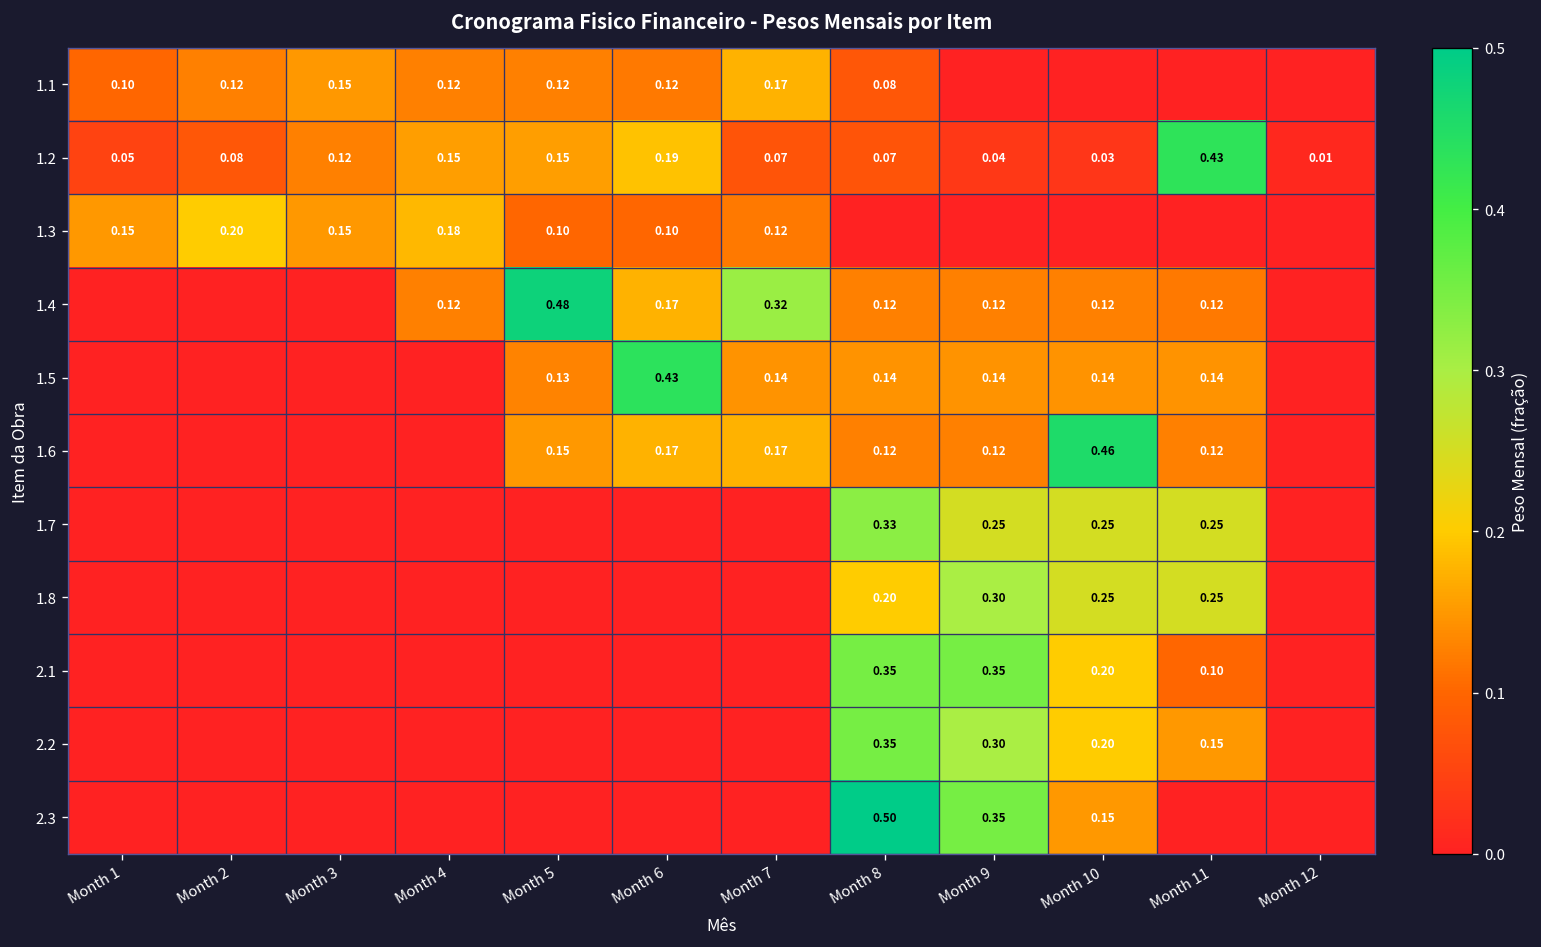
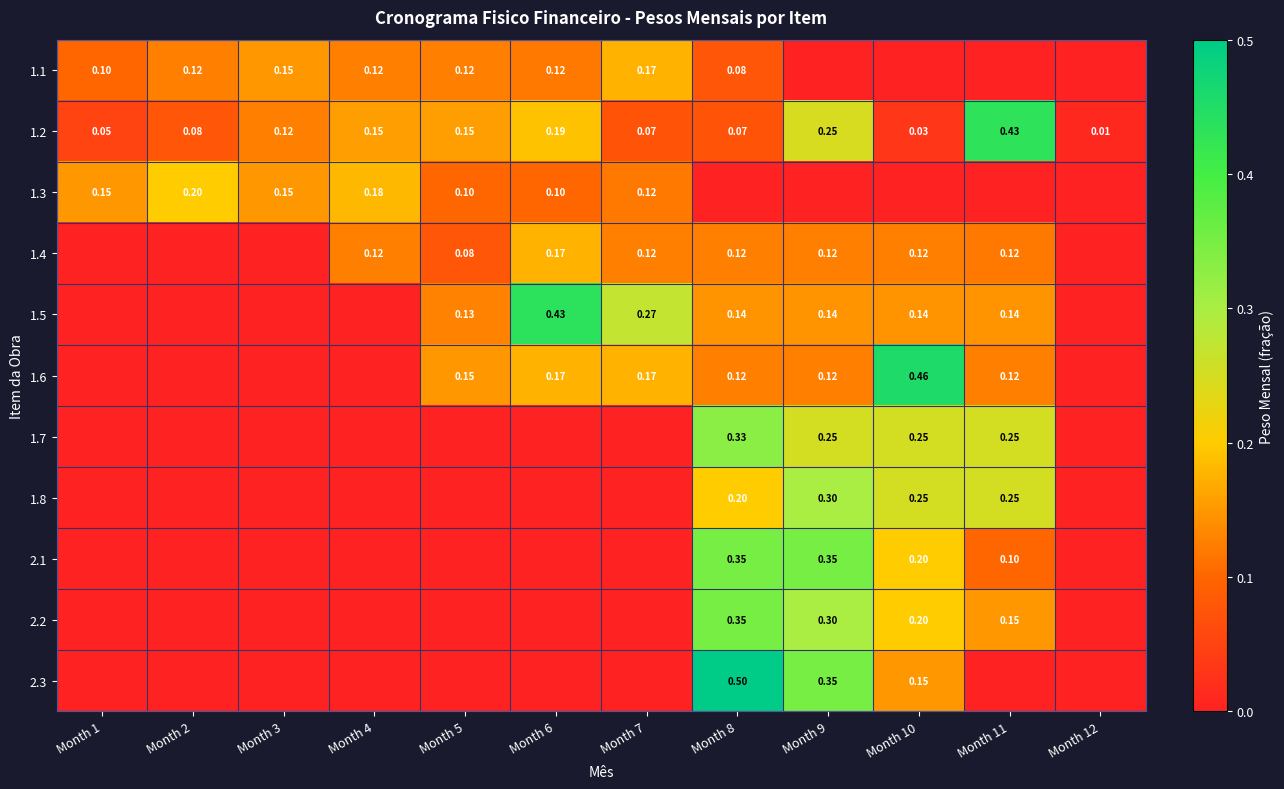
1.2, Month 9: 0.04 -> 0.25
1.4, Month 5: 0.48 -> 0.08
1.4, Month 7: 0.32 -> 0.12
1.5, Month 7: 0.14 -> 0.27
